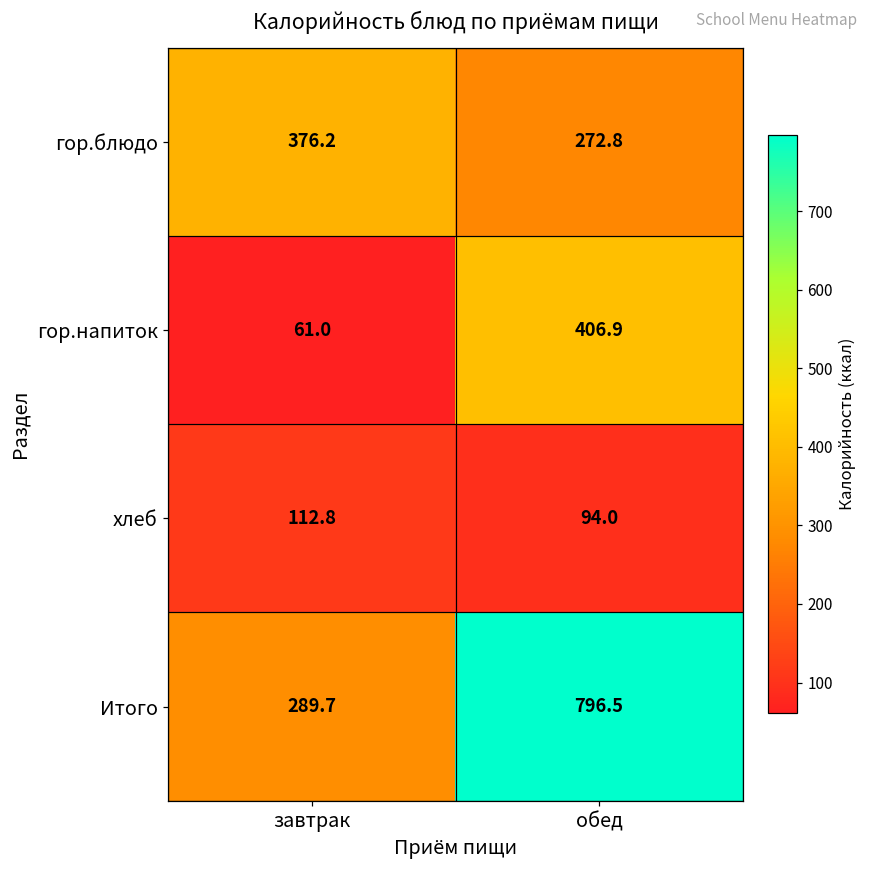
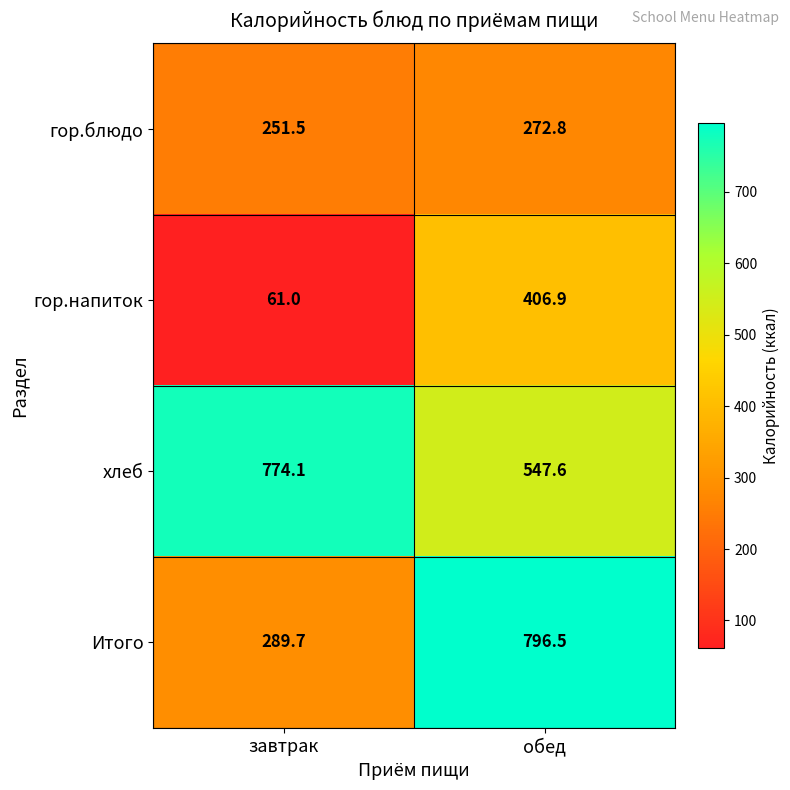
гор.блюдо, завтрак: 376.2 -> 251.5
хлеб, завтрак: 112.8 -> 774.1
хлеб, обед: 94.0 -> 547.6
